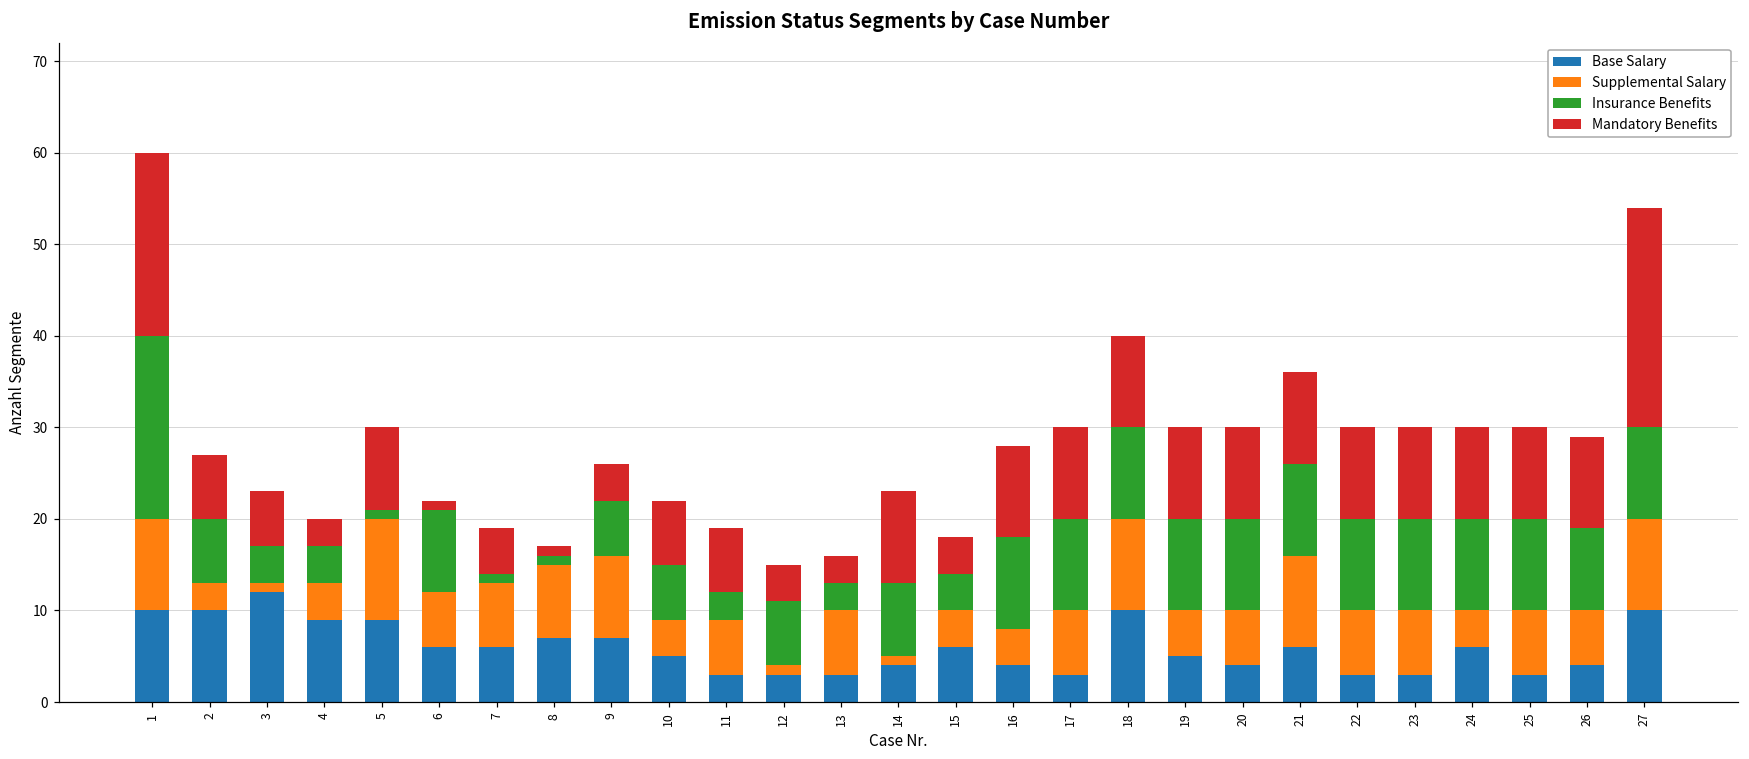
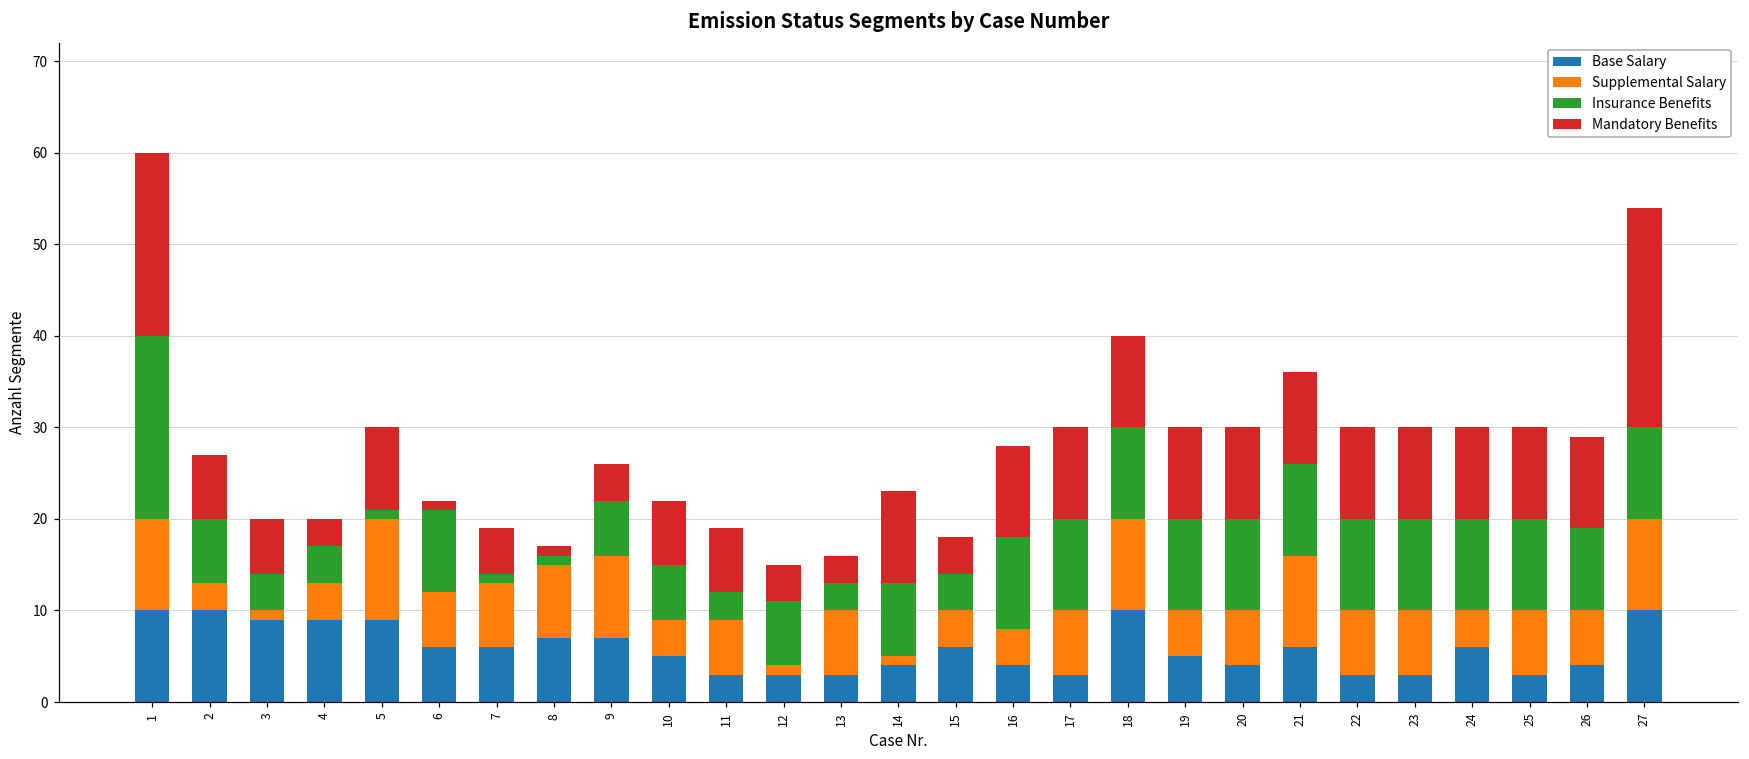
Base Salary, 3: 12 -> 9
